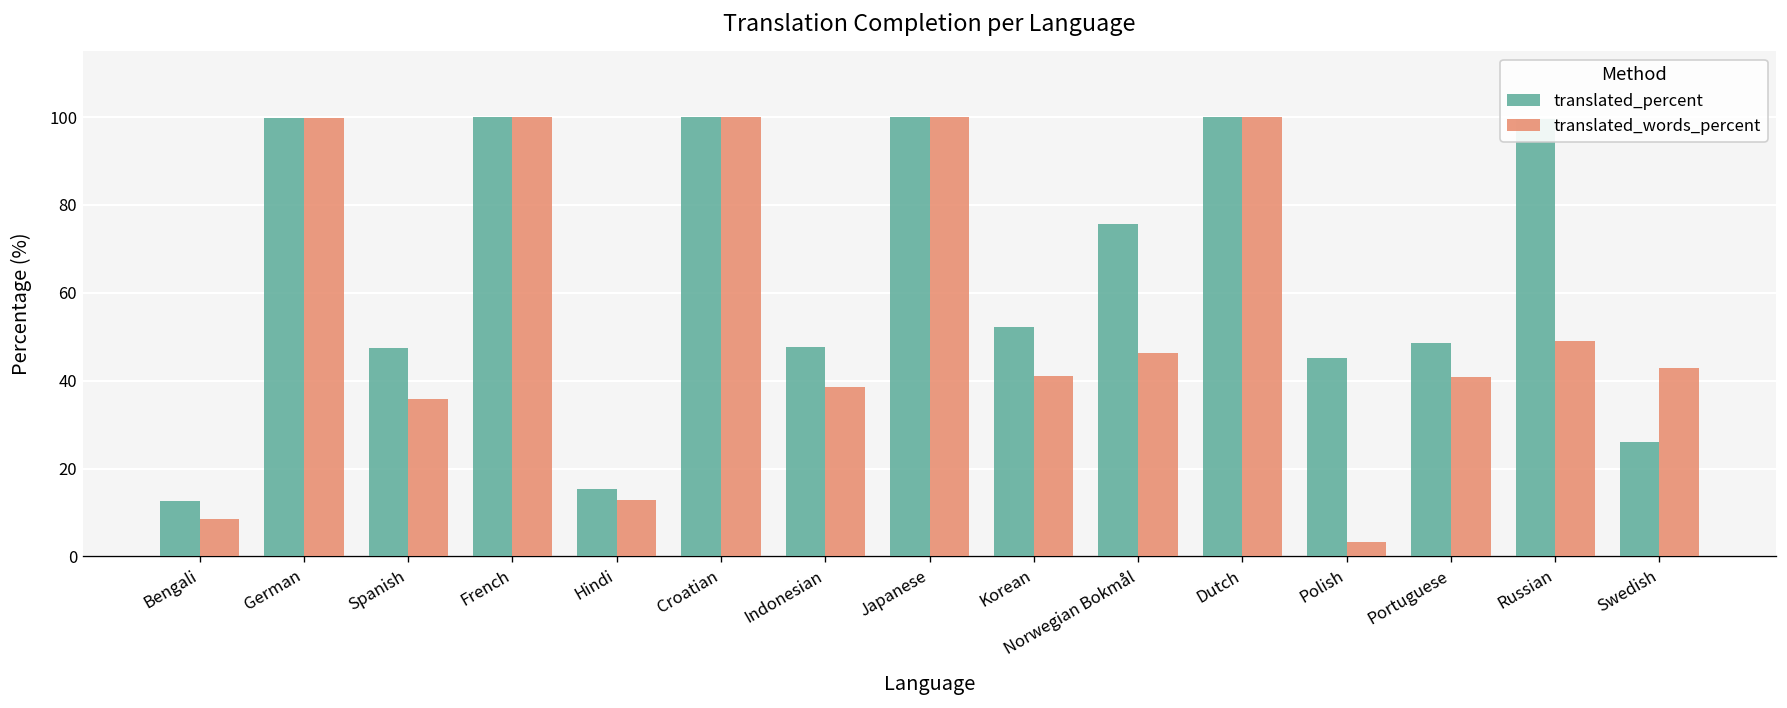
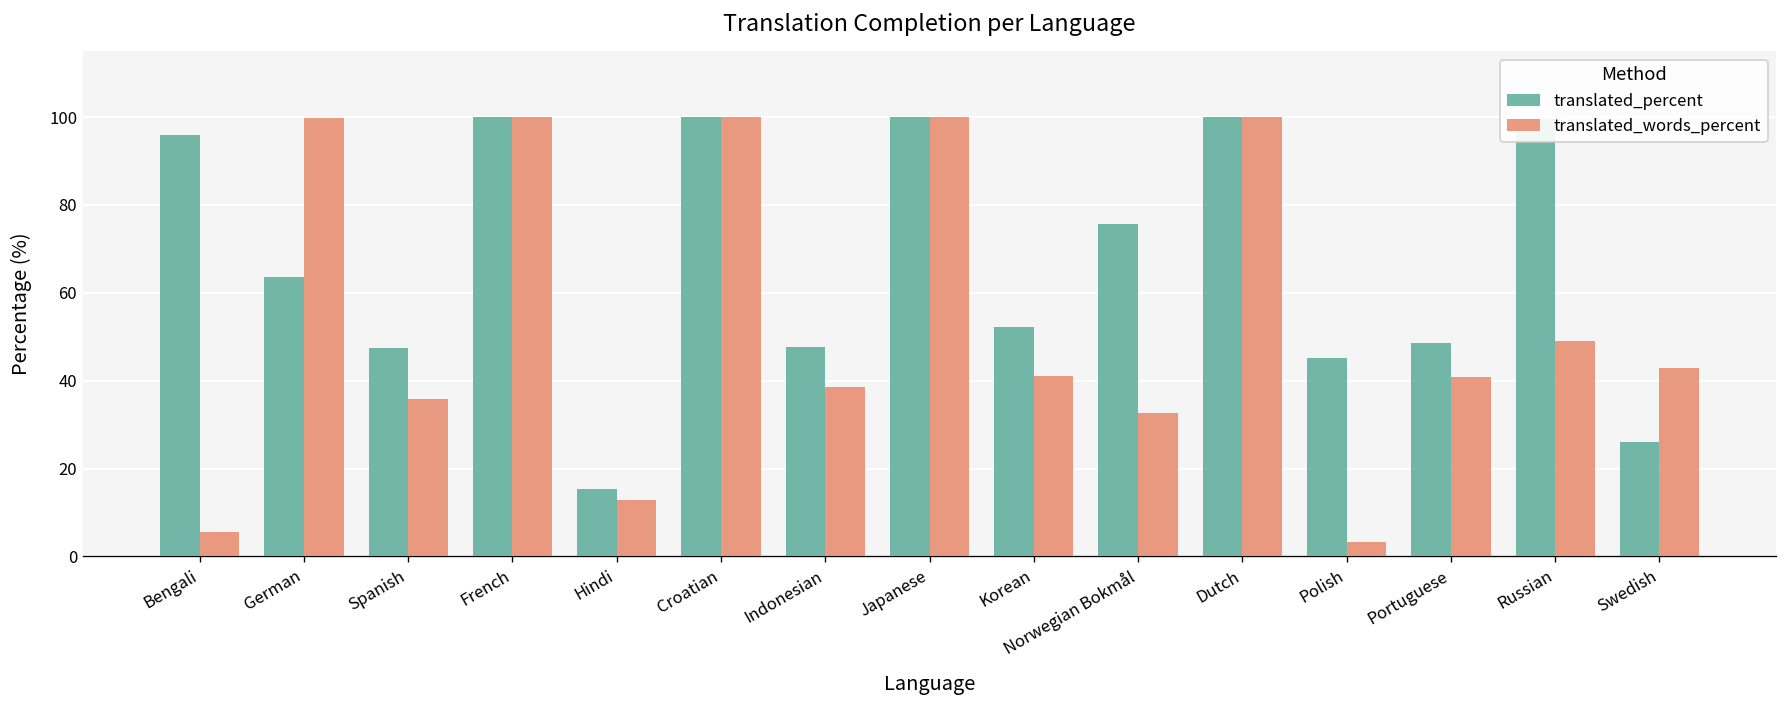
translated_percent, Bengali: 13 -> 96
translated_words_percent, Bengali: 9 -> 6
translated_percent, German: 100 -> 64
translated_words_percent, Norwegian Bokmål: 46 -> 33
